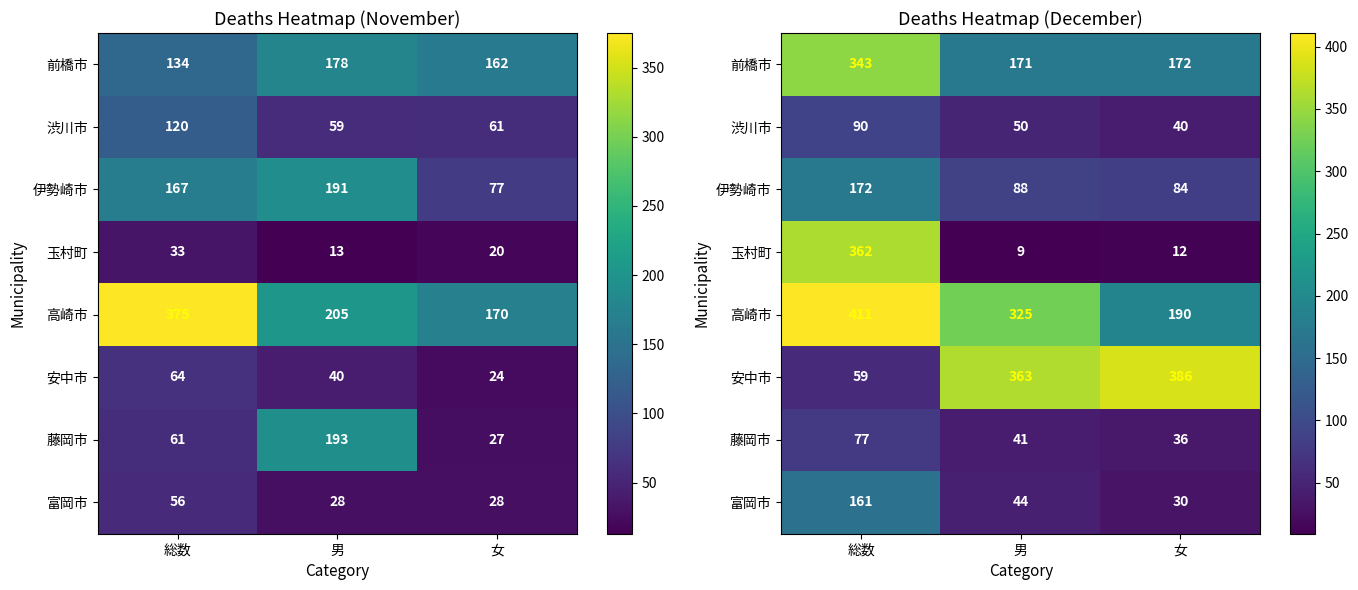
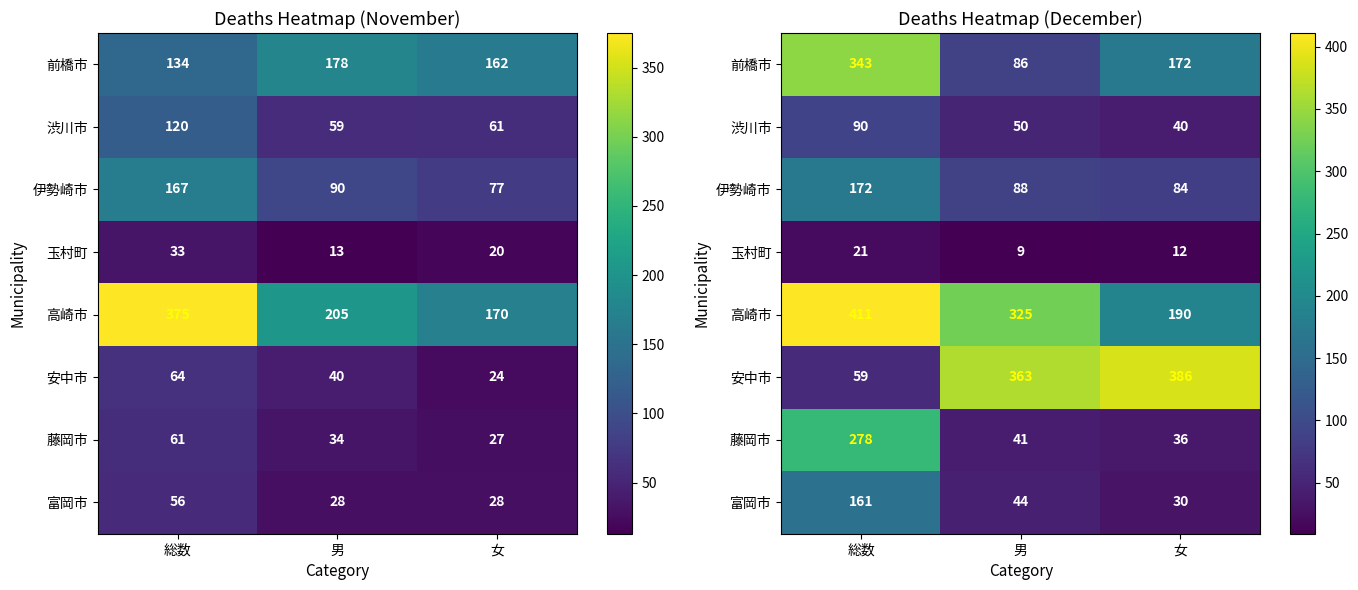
Deaths Heatmap (November), 伊勢崎市, 男: 191 -> 90
Deaths Heatmap (November), 藤岡市, 男: 193 -> 34
Deaths Heatmap (December), 前橋市, 男: 171 -> 86
Deaths Heatmap (December), 玉村町, 総数: 362 -> 21
Deaths Heatmap (December), 藤岡市, 総数: 77 -> 278
